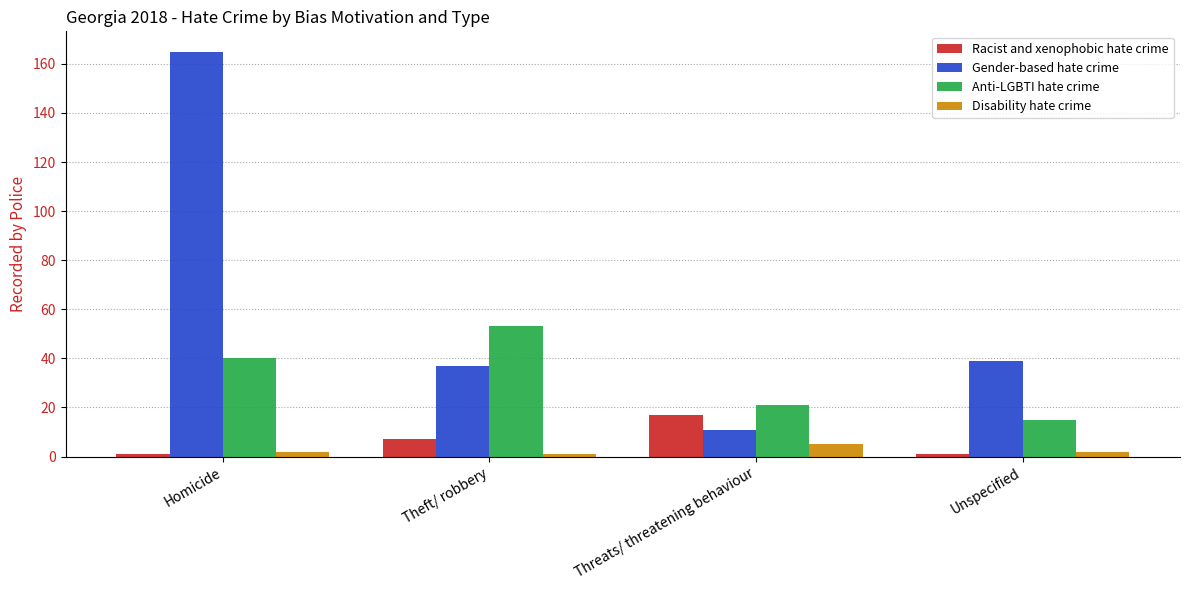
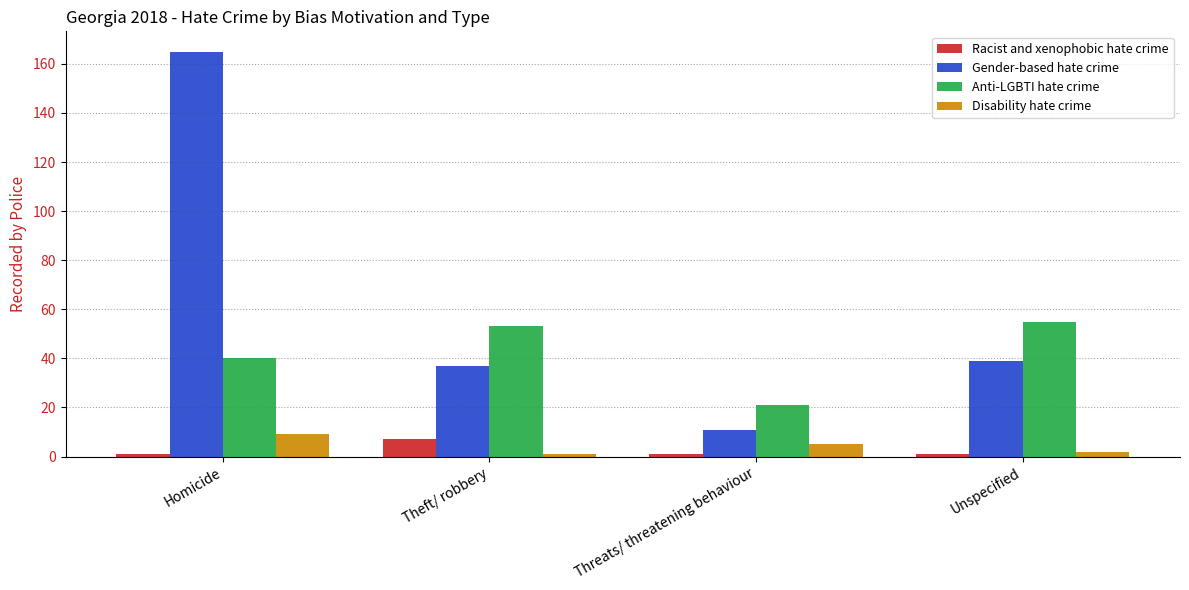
Disability hate crime, Homicide: 2 -> 9
Racist and xenophobic hate crime, Threats/ threatening behaviour: 17 -> 1
Anti-LGBTI hate crime, Unspecified: 15 -> 55
